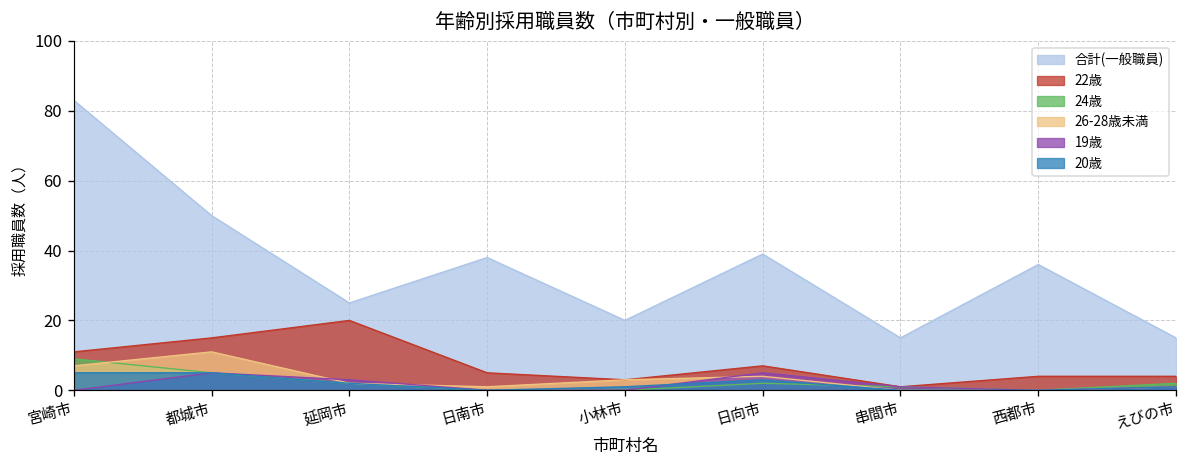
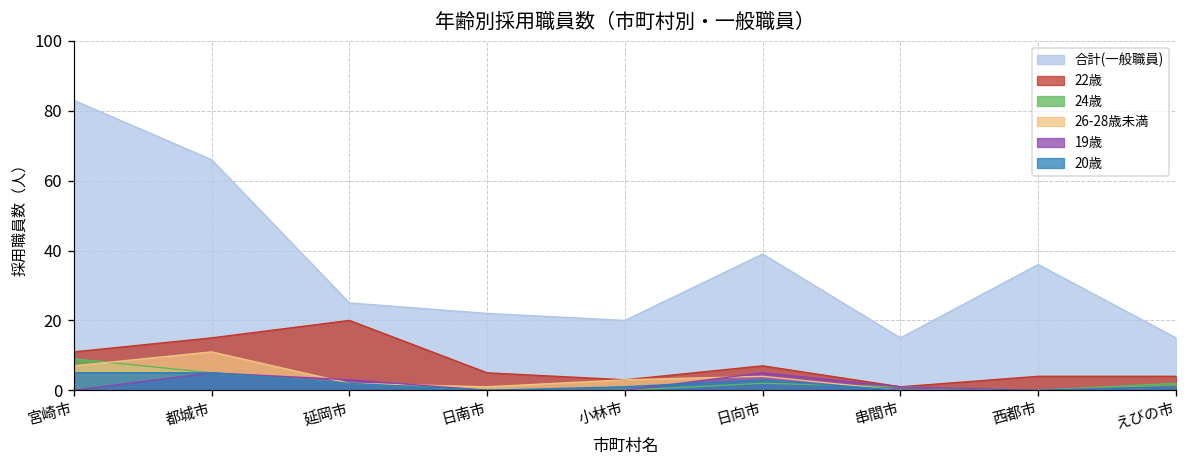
合計(一般職員), 都城市: 50 -> 66
合計(一般職員), 日南市: 38 -> 22
